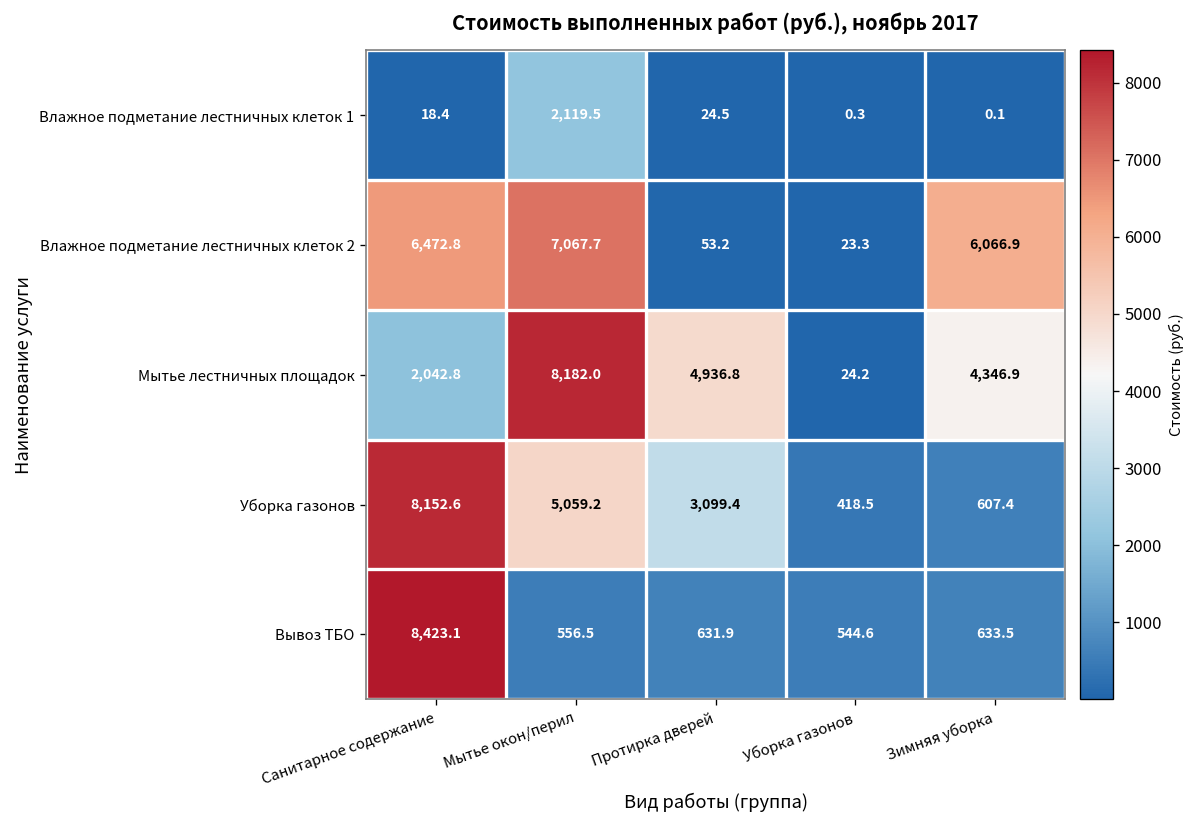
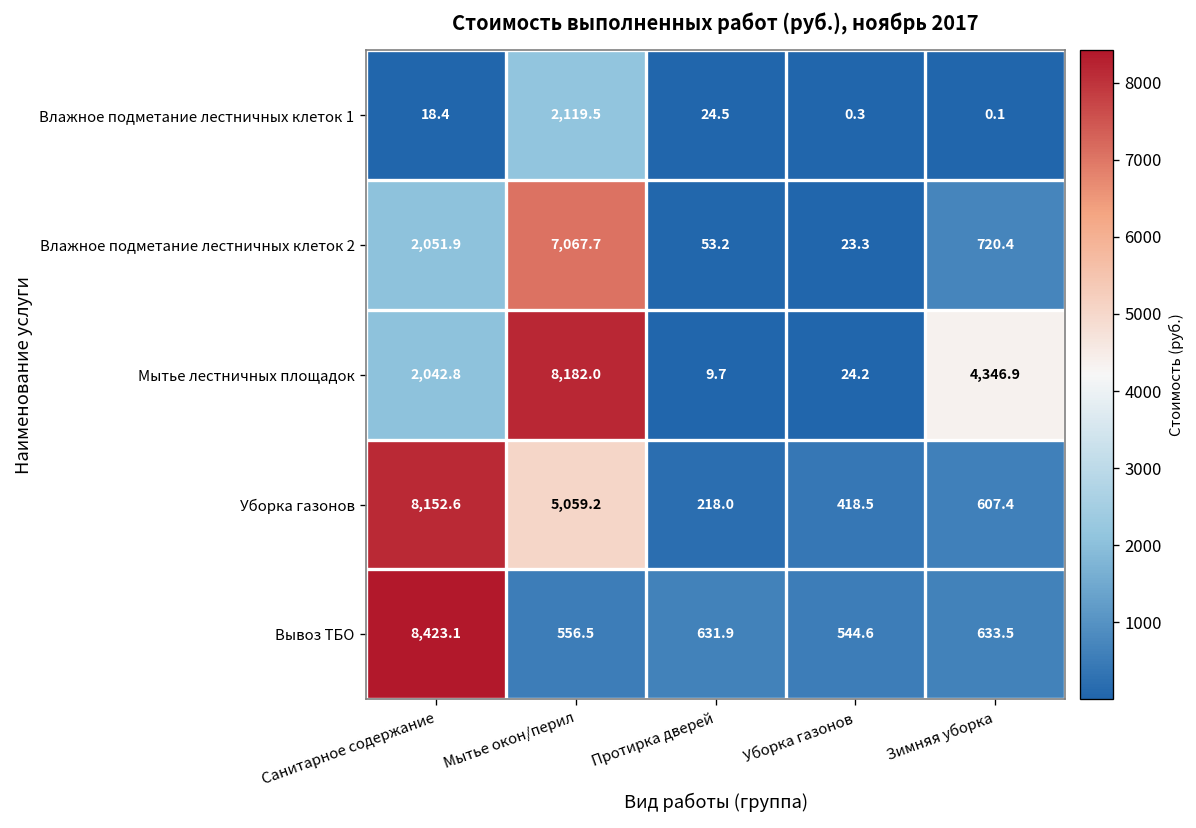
Влажное подметание лестничных клеток 2, Санитарное содержание: 6,472.8 -> 2,051.9
Влажное подметание лестничных клеток 2, Зимняя уборка: 6,066.9 -> 720.4
Мытье лестничных площадок, Протирка дверей: 4,936.8 -> 9.7
Уборка газонов, Протирка дверей: 3,099.4 -> 218.0
